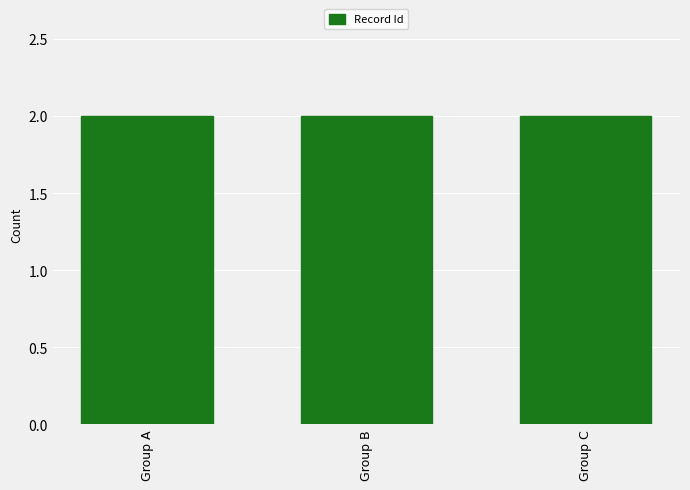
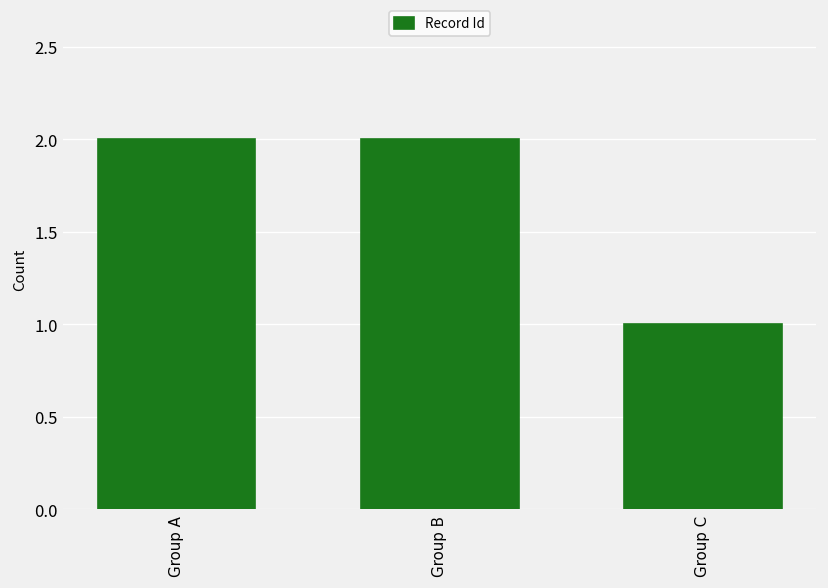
Group C: 2 -> 1
